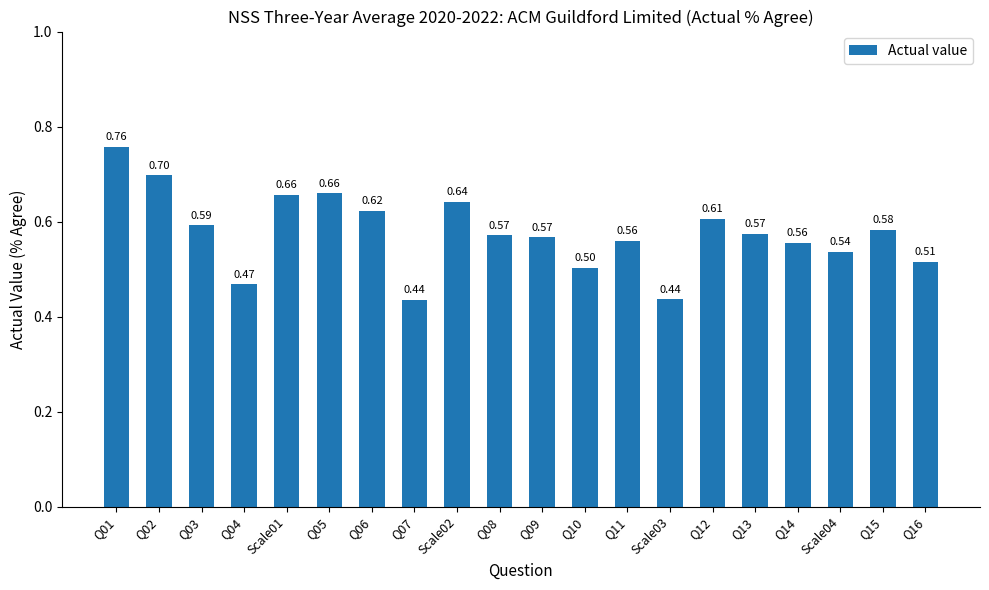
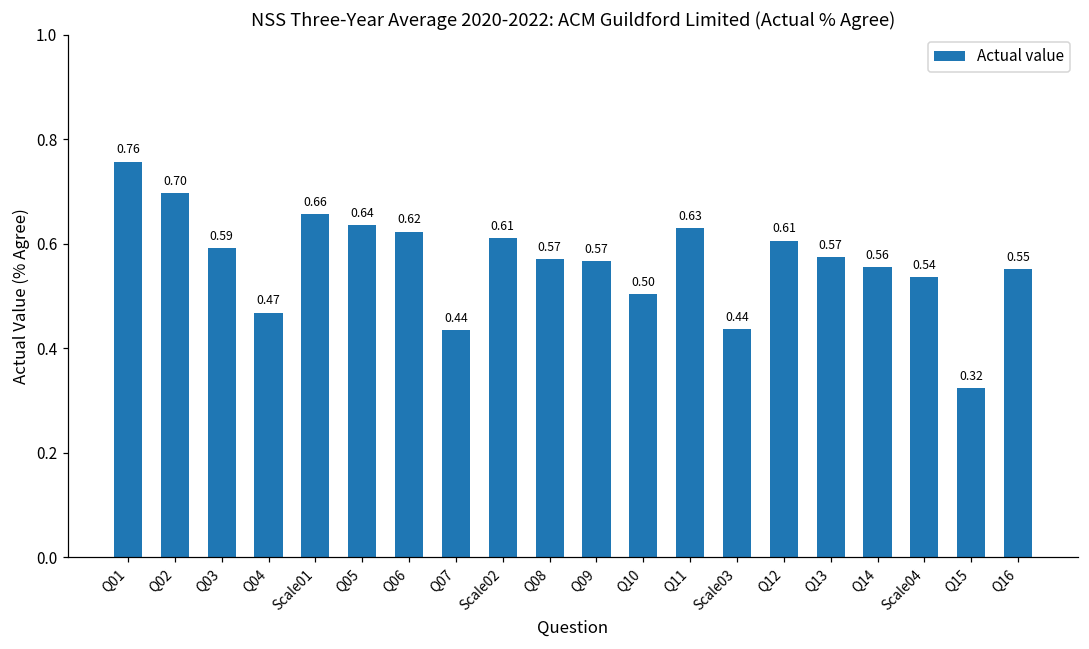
Q05: 0.66 -> 0.64
Scale02: 0.64 -> 0.61
Q11: 0.56 -> 0.63
Q15: 0.58 -> 0.32
Q16: 0.51 -> 0.55
